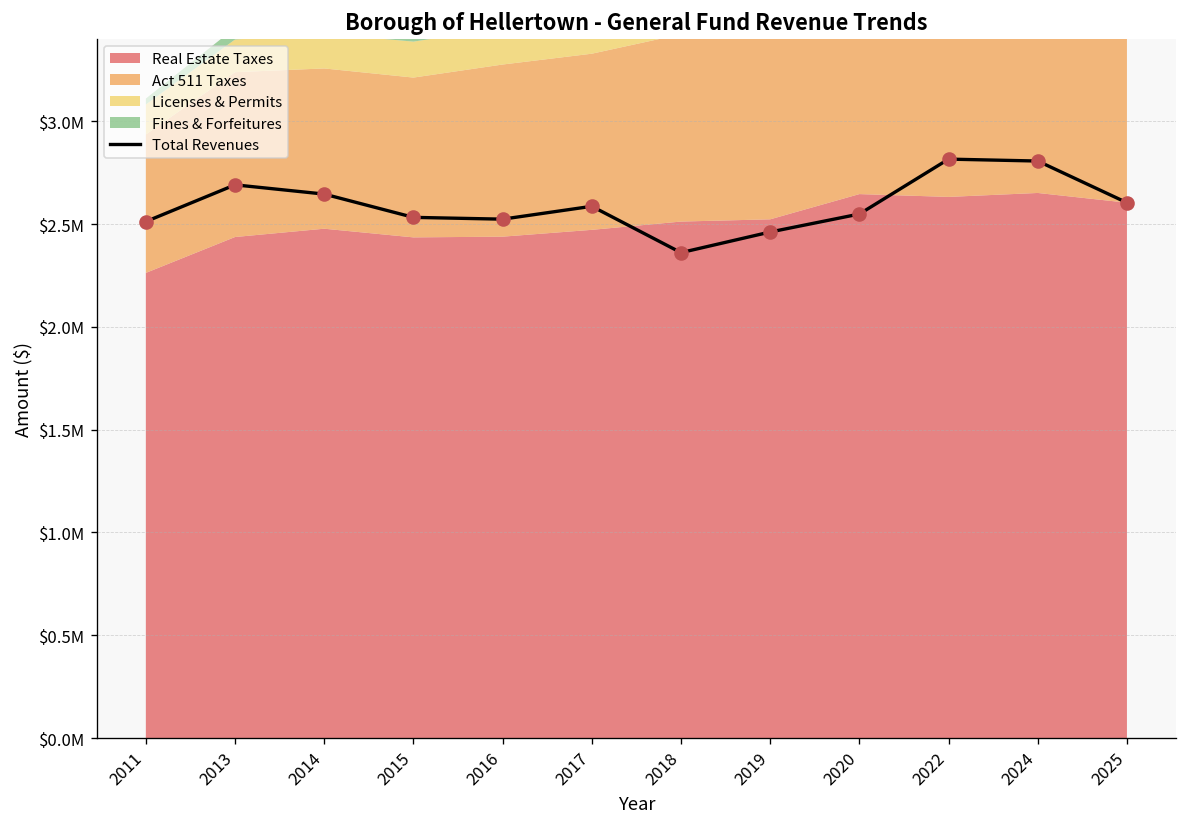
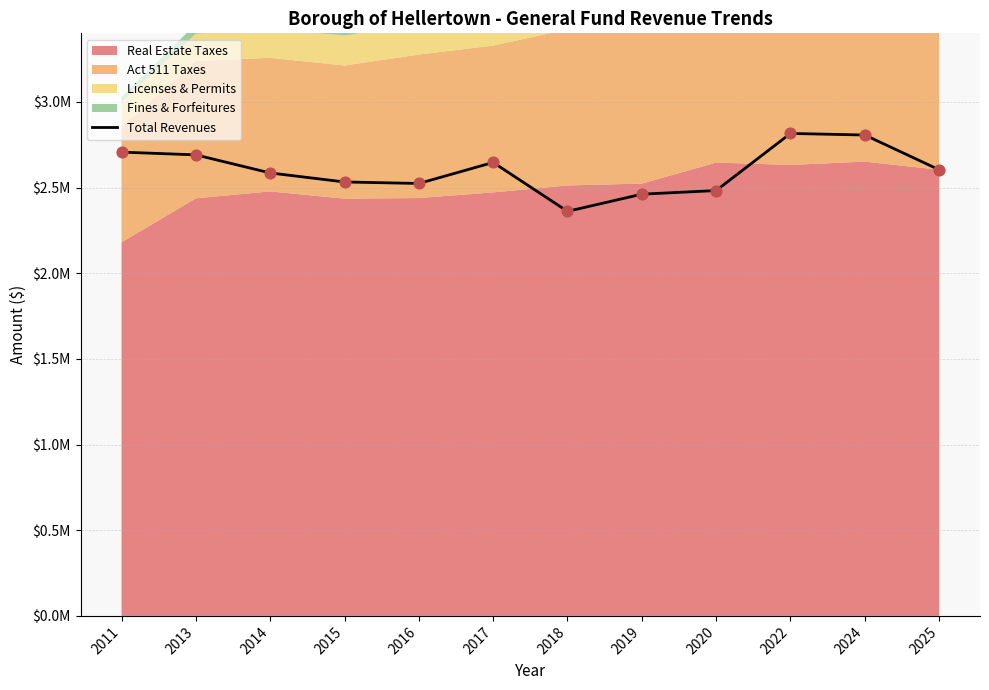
Total Revenues, 2011: $2510000 -> $2710000
Real Estate Taxes, 2011: $2260000 -> $2180000
Total Revenues, 2014: $2650000 -> $2590000
Total Revenues, 2017: $2590000 -> $2650000
Total Revenues, 2020: $2550000 -> $2480000
